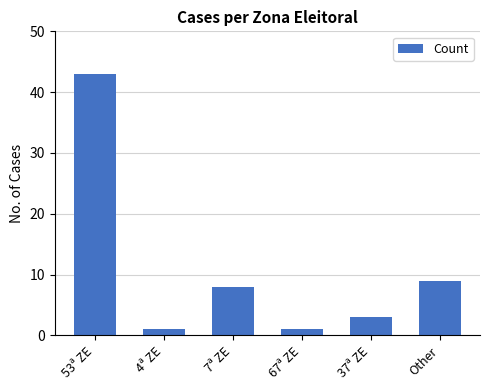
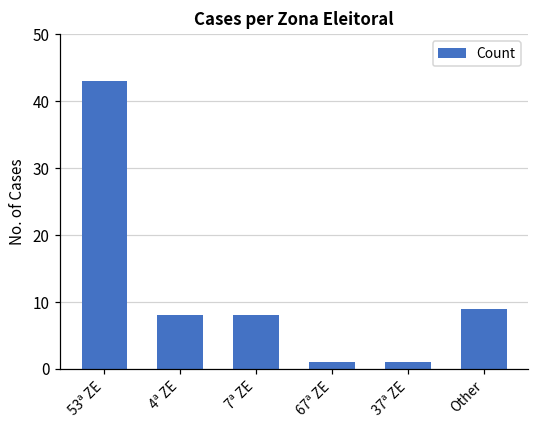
4ª ZE: 1 -> 8
37ª ZE: 3 -> 1
